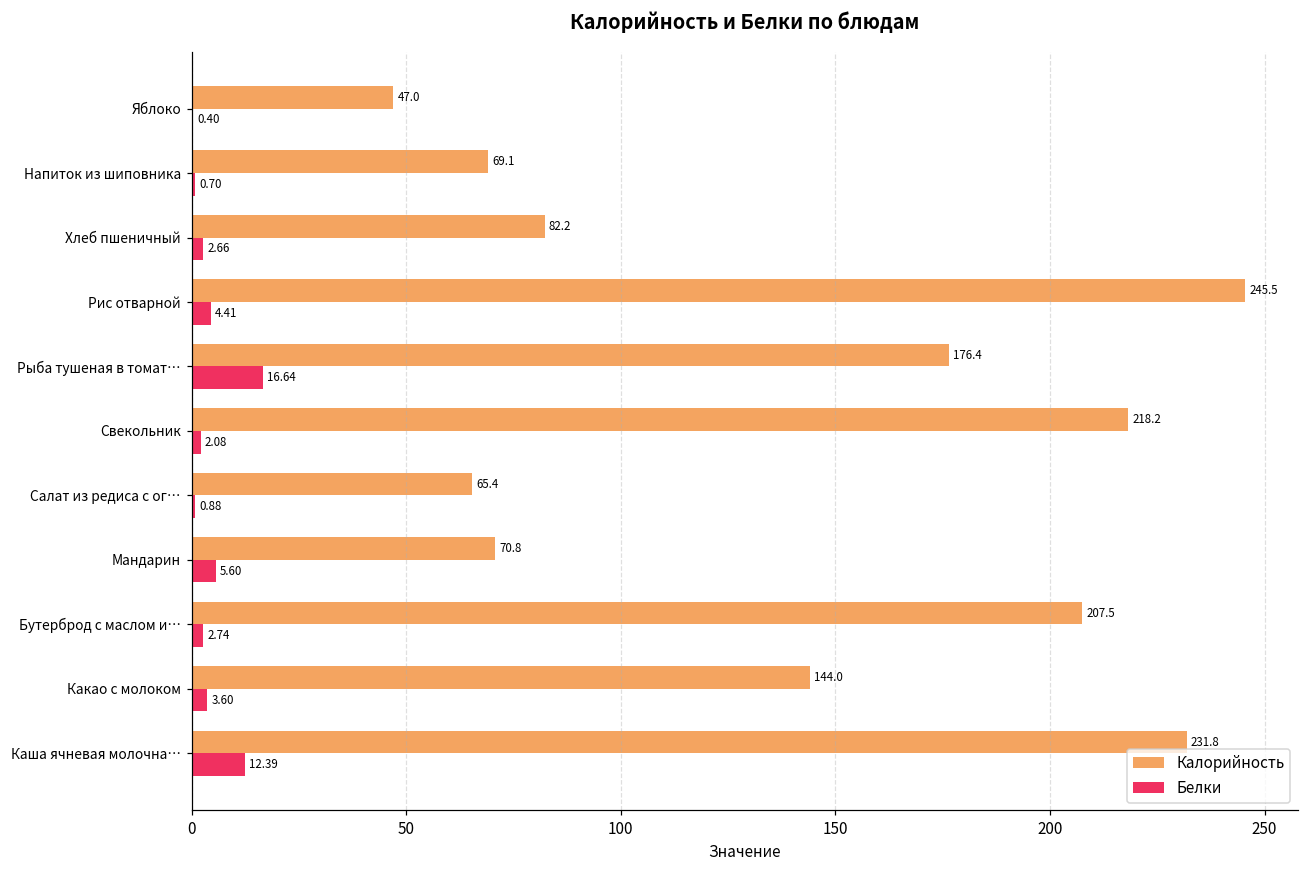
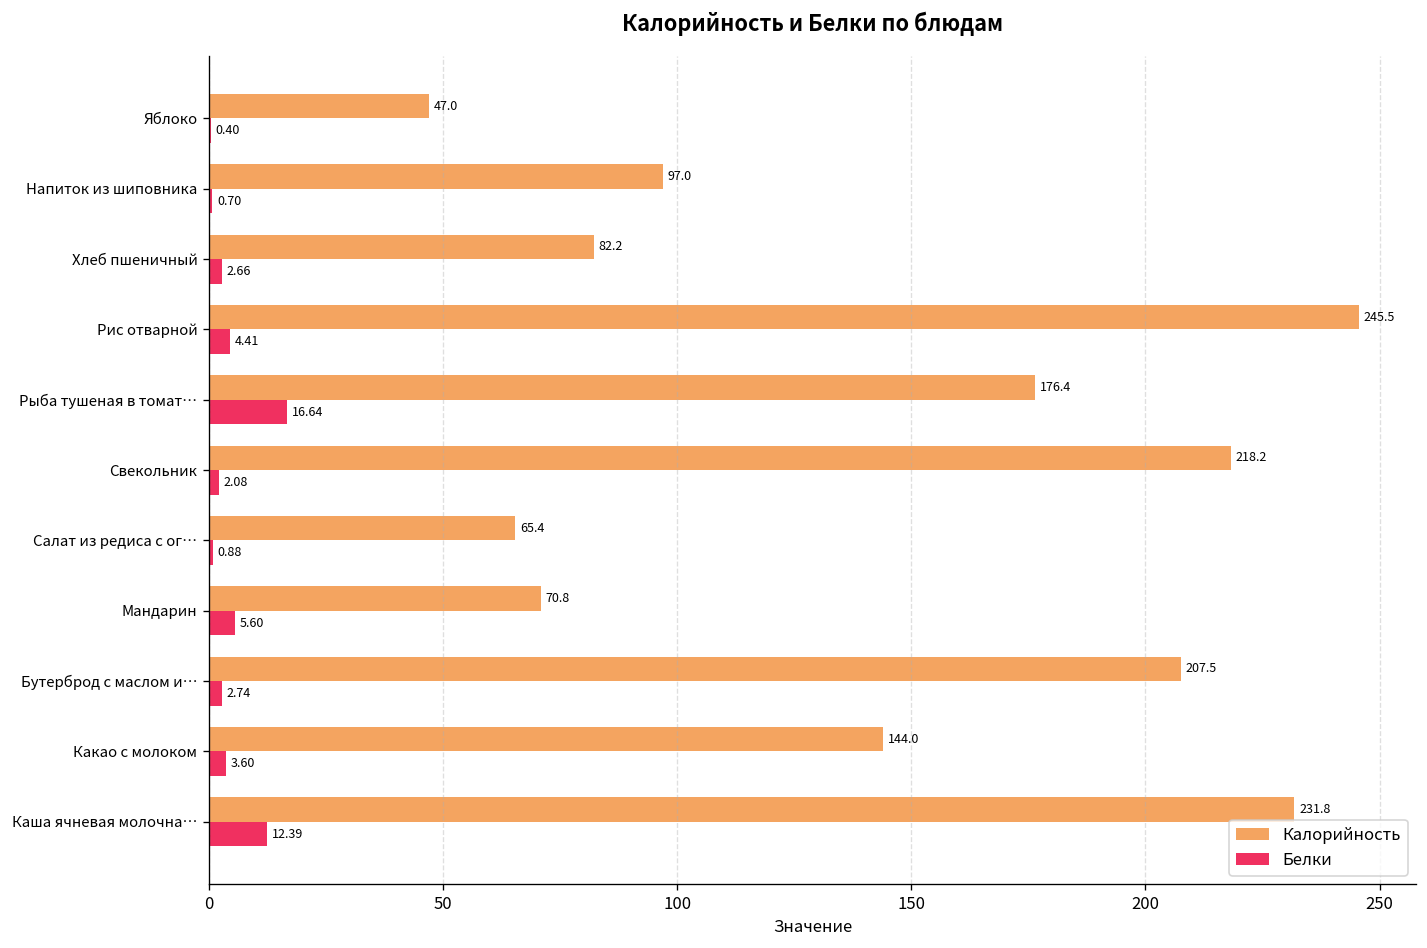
Калорийность, Напиток из шиповника: 69.1 -> 97.0
